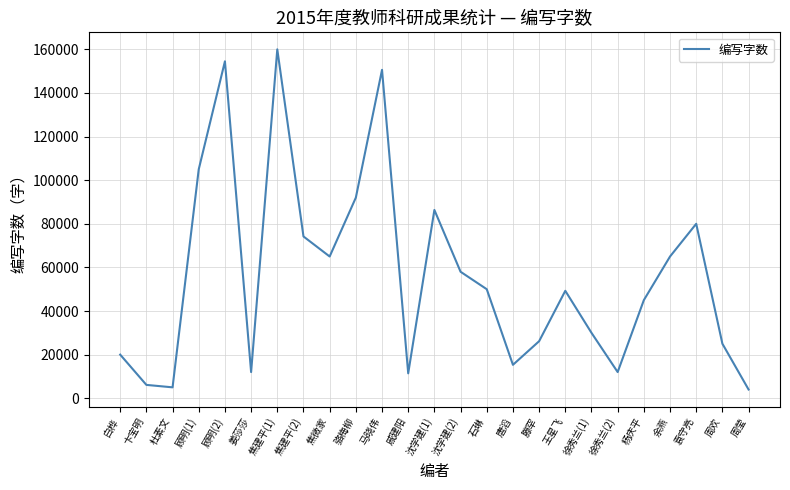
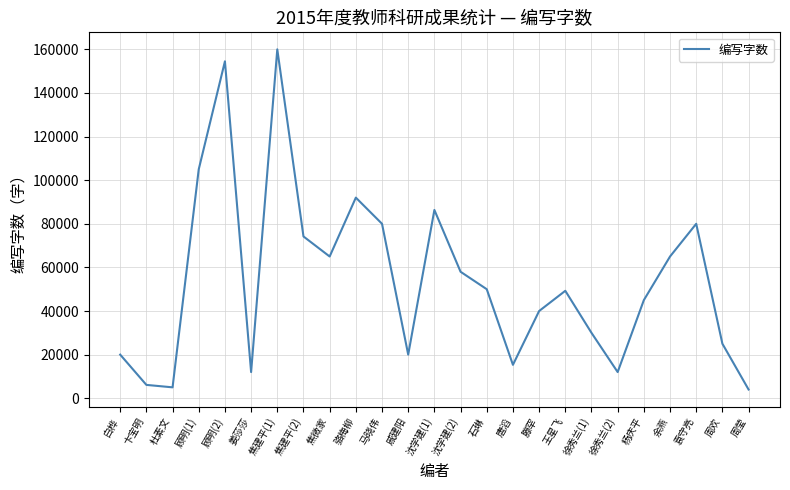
马晓伟: 151000 -> 80000
戚建阳: 11000 -> 20000
滕罕: 26000 -> 40000
